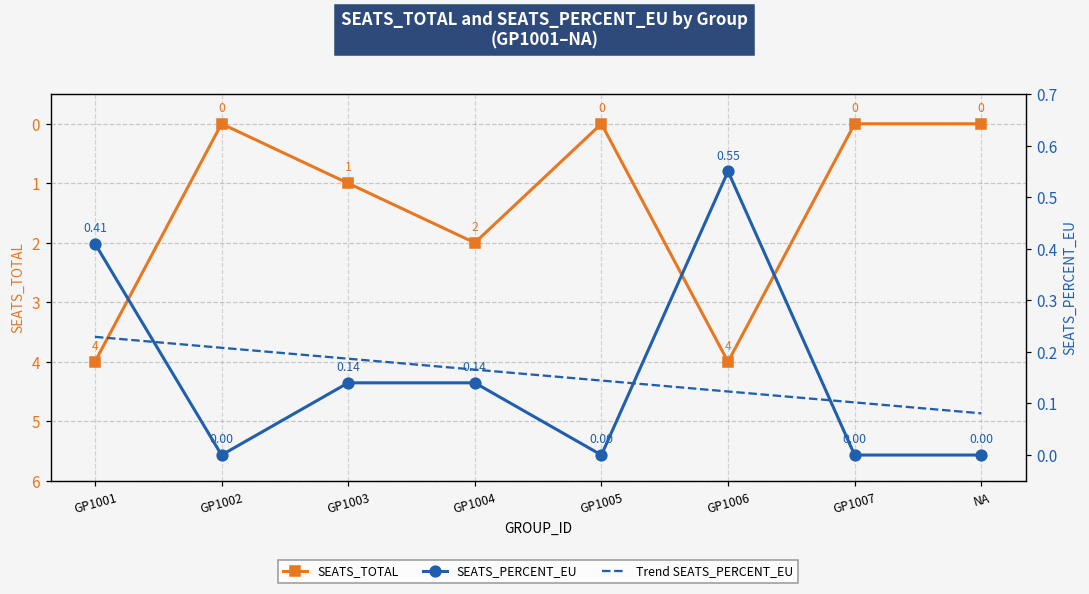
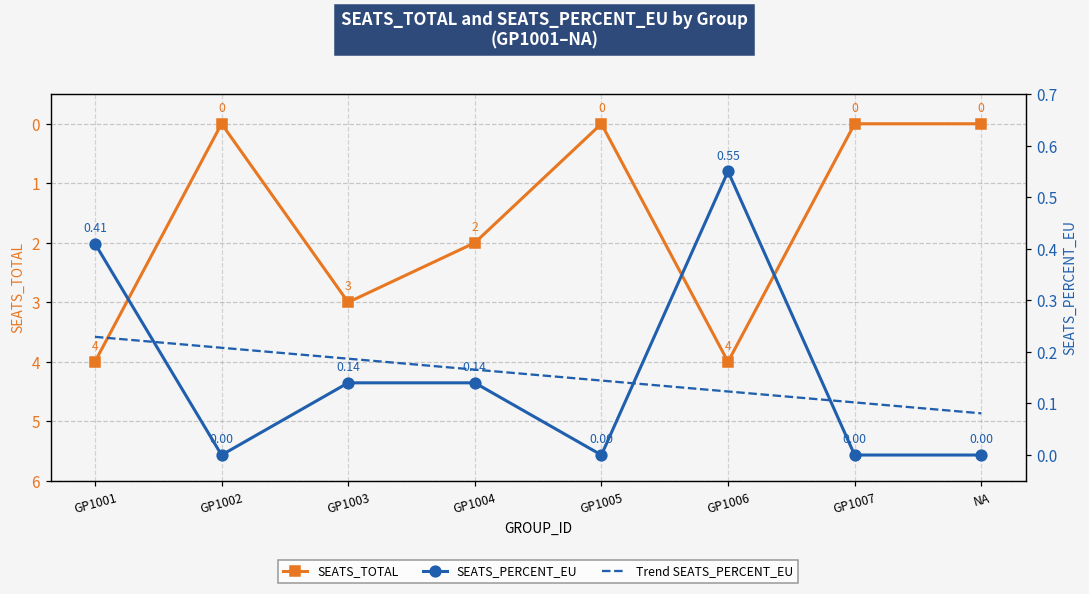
SEATS_TOTAL, GP1003: 1 -> 3
